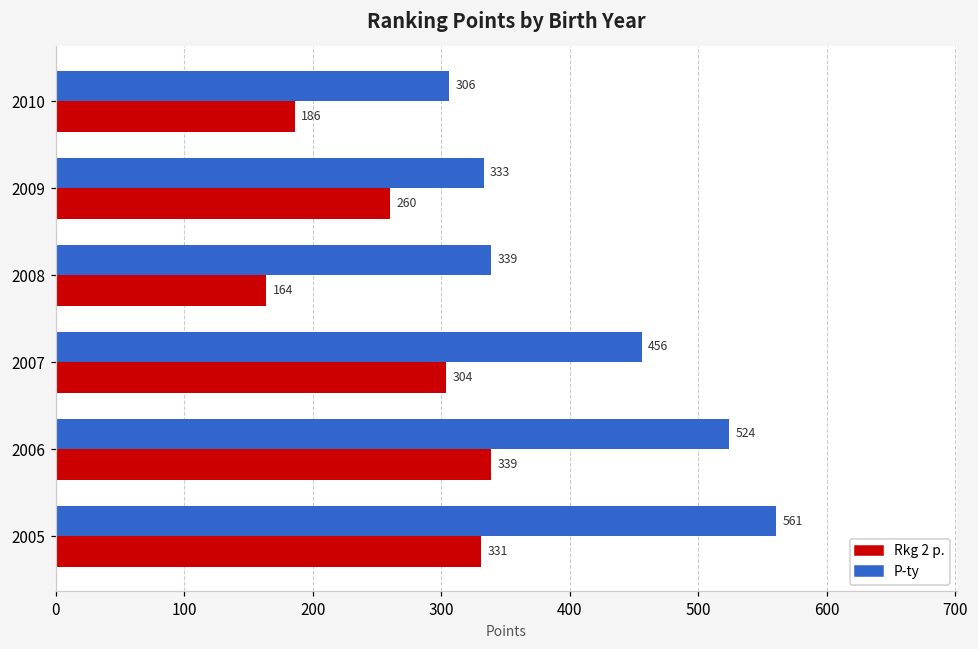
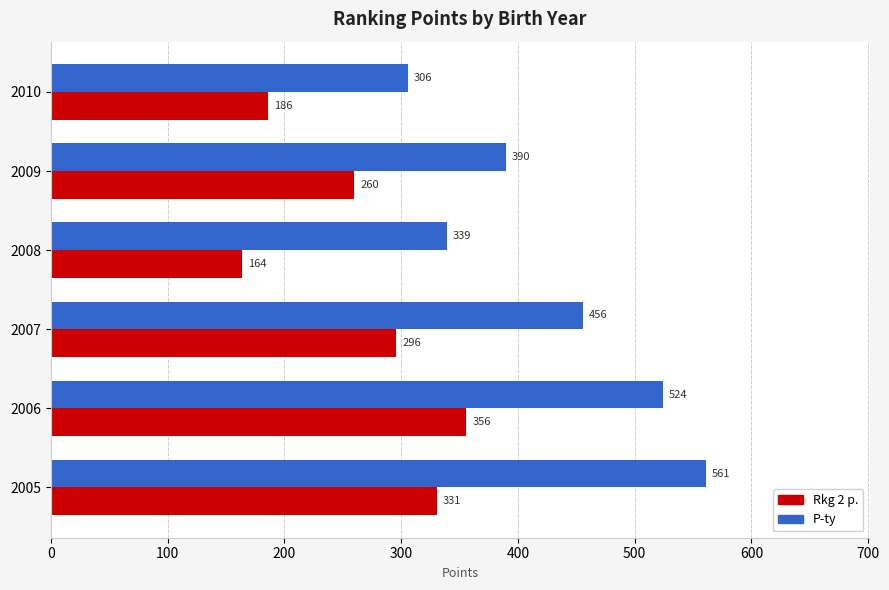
P-ty, 2009: 333 -> 390
Rkg 2 p., 2007: 304 -> 296
Rkg 2 p., 2006: 339 -> 356
